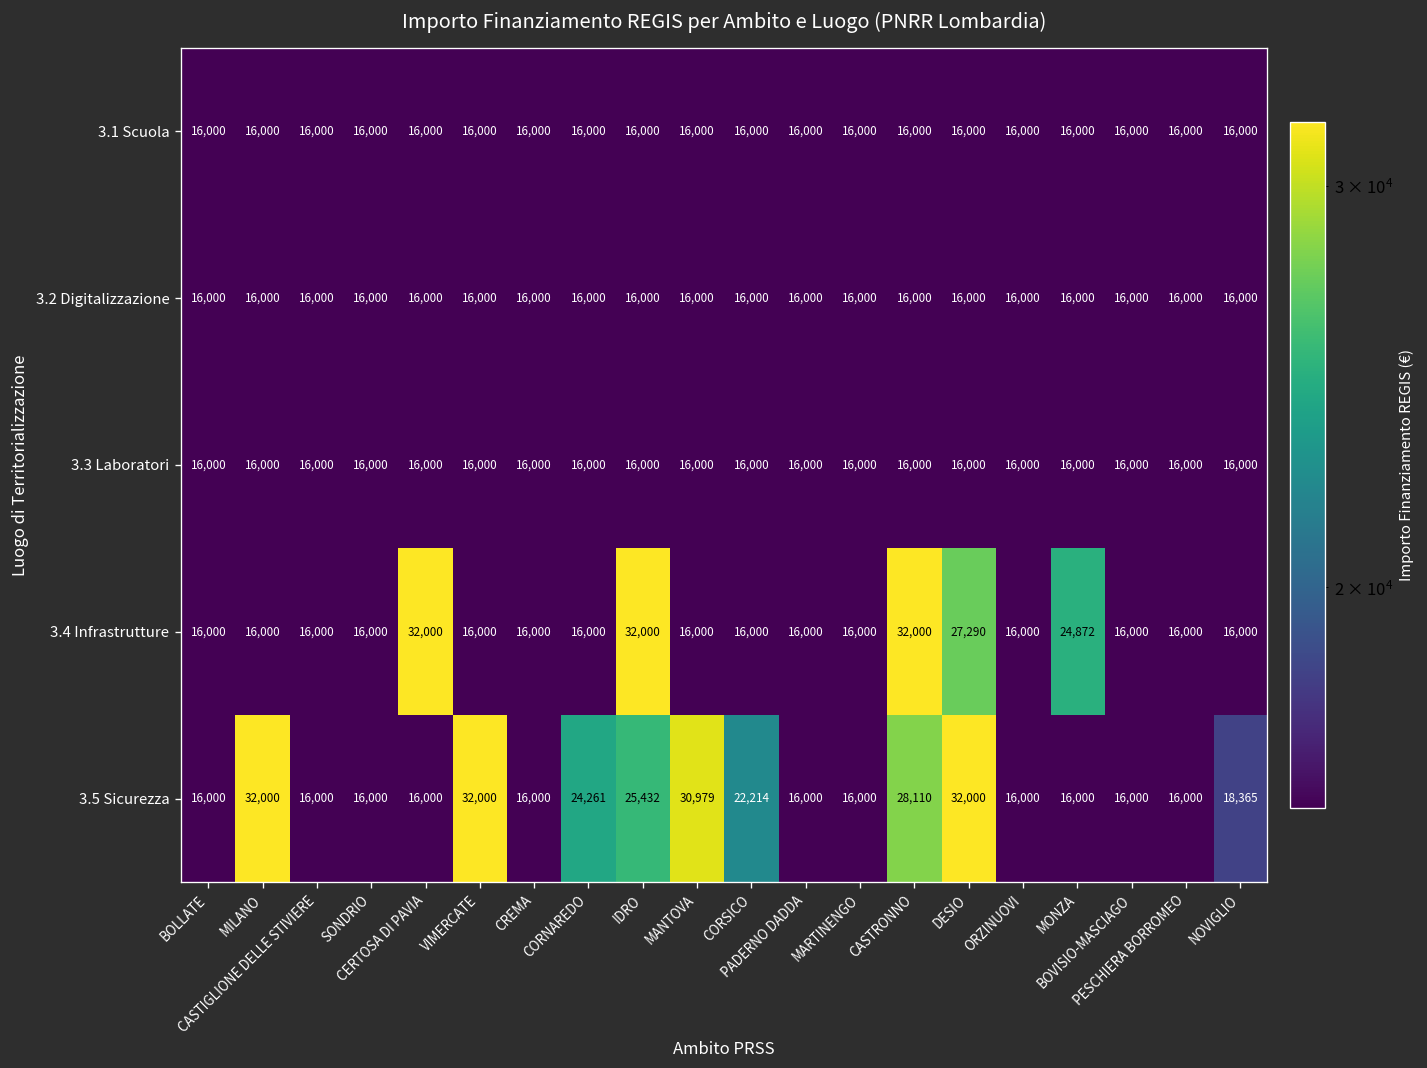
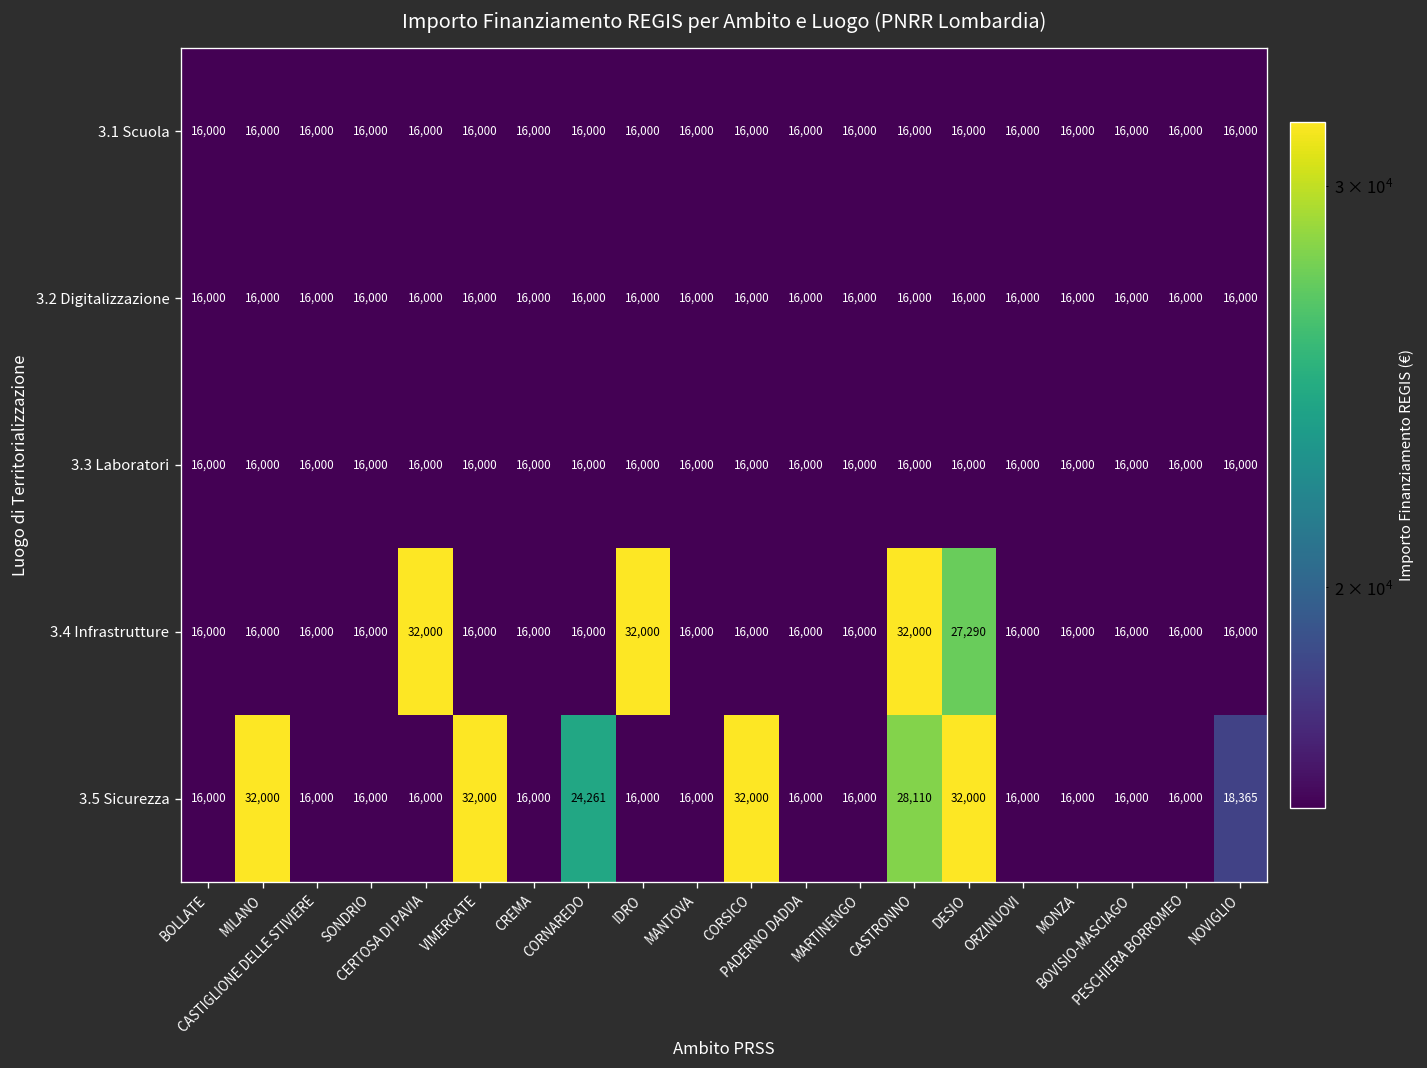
3.4 Infrastrutture, MONZA: 24,872 -> 16,000
3.5 Sicurezza, IDRO: 25,432 -> 16,000
3.5 Sicurezza, MANTOVA: 30,979 -> 16,000
3.5 Sicurezza, CORSICO: 22,214 -> 32,000
